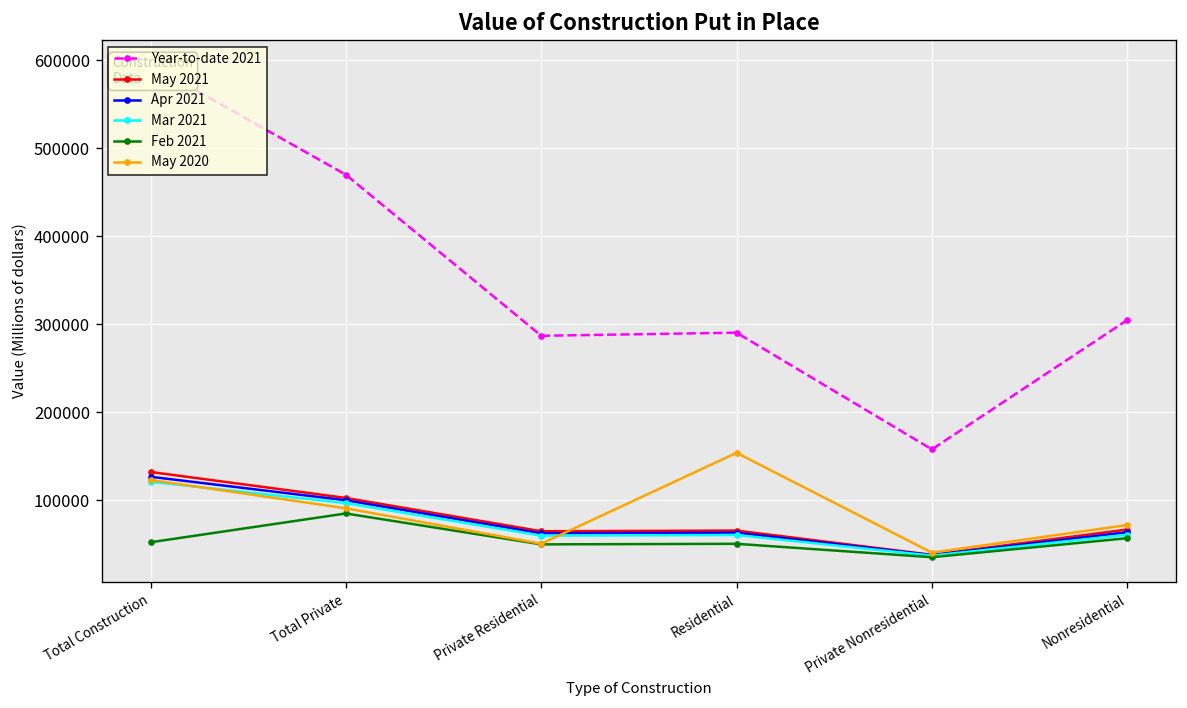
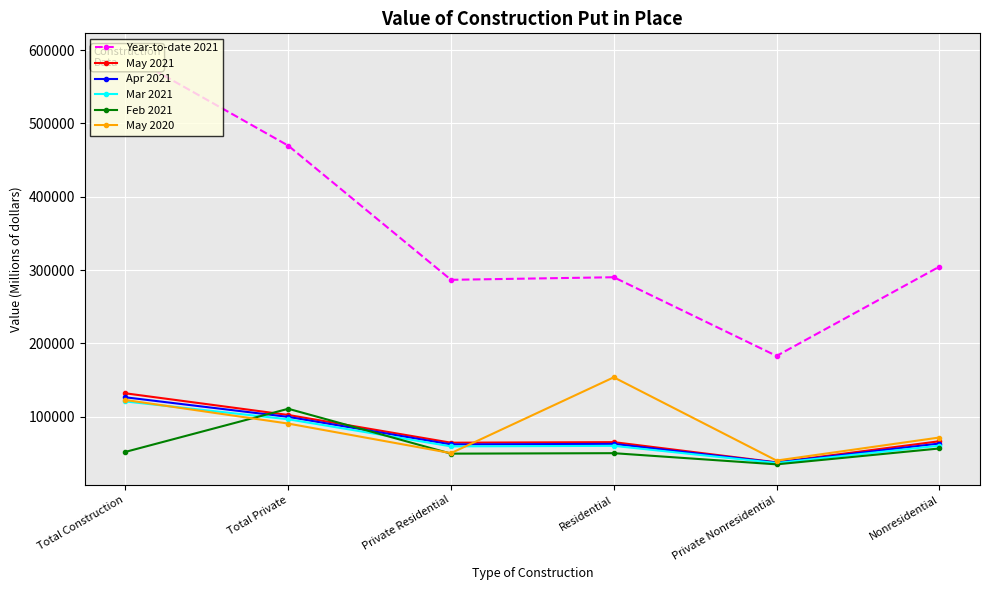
Feb 2021, Total Private: 80000 -> 110000
Year-to-date 2021, Private Nonresidential: 160000 -> 180000
